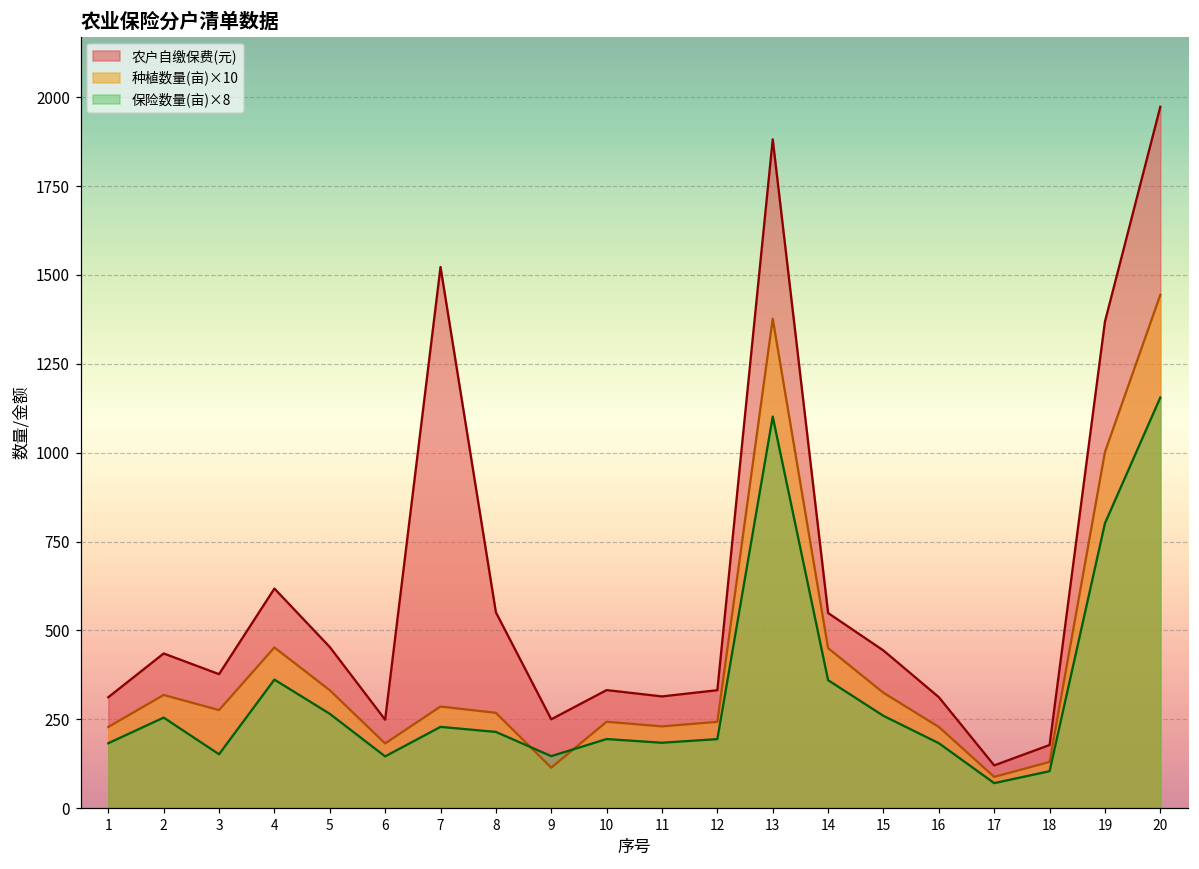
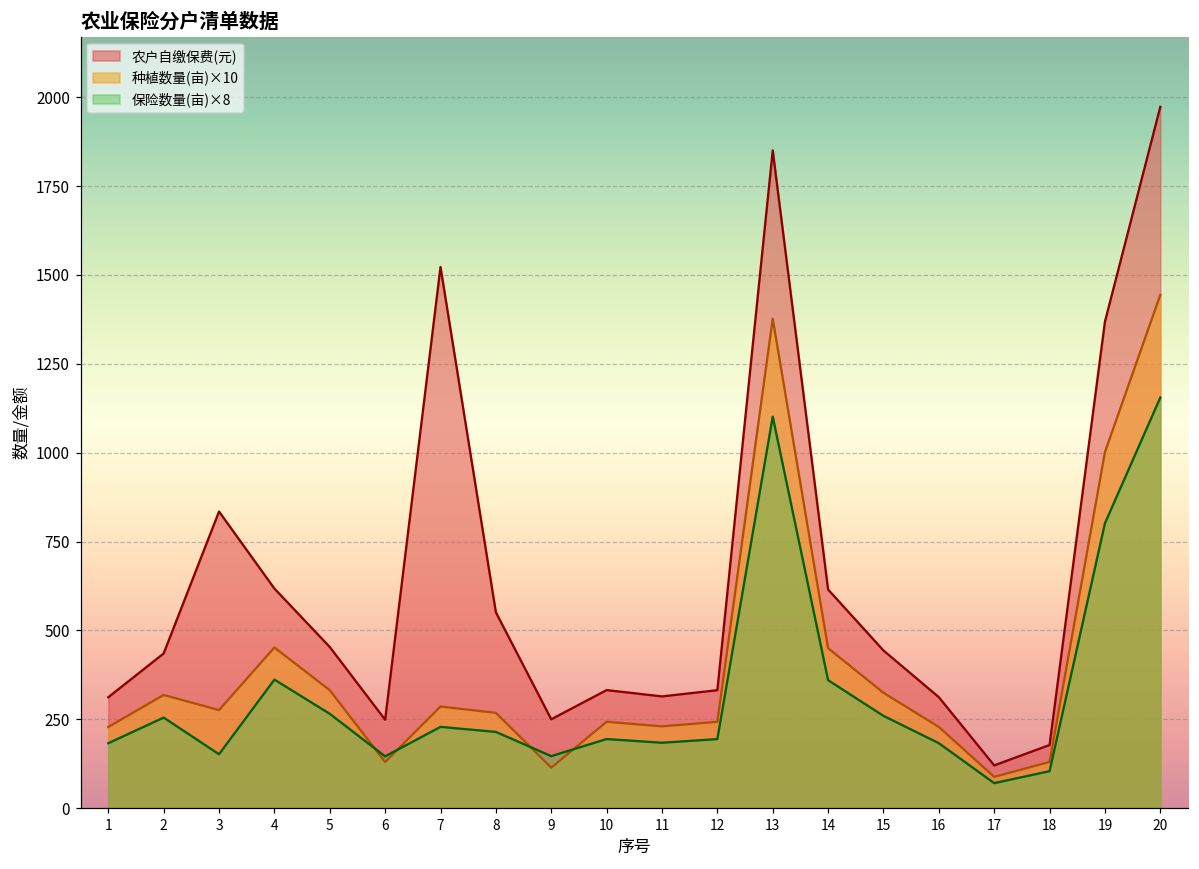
农户自缴保费(元), 3: 380 -> 830
种植数量(亩)×10, 6: 180 -> 130
农户自缴保费(元), 13: 1880 -> 1850
农户自缴保费(元), 14: 550 -> 620
